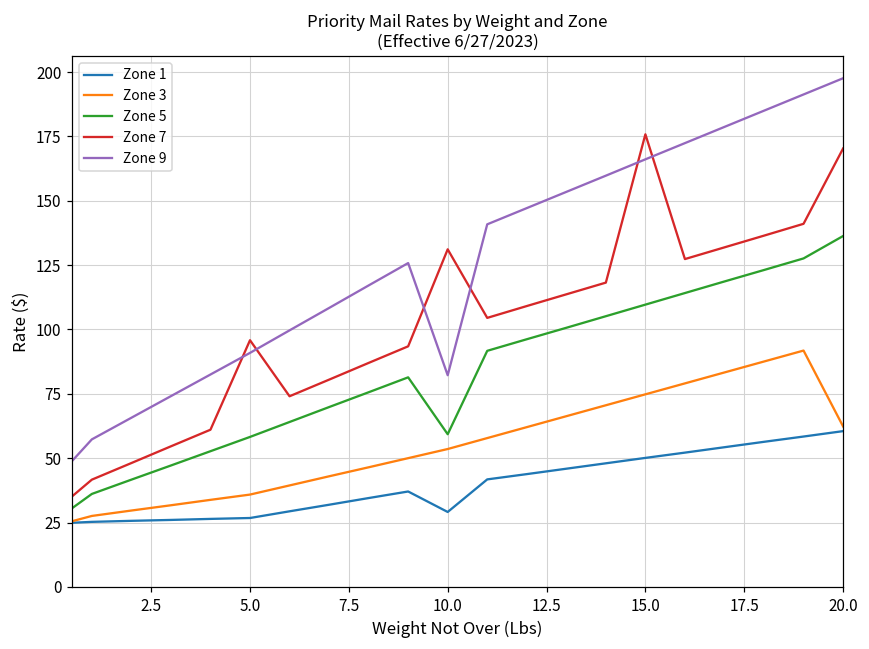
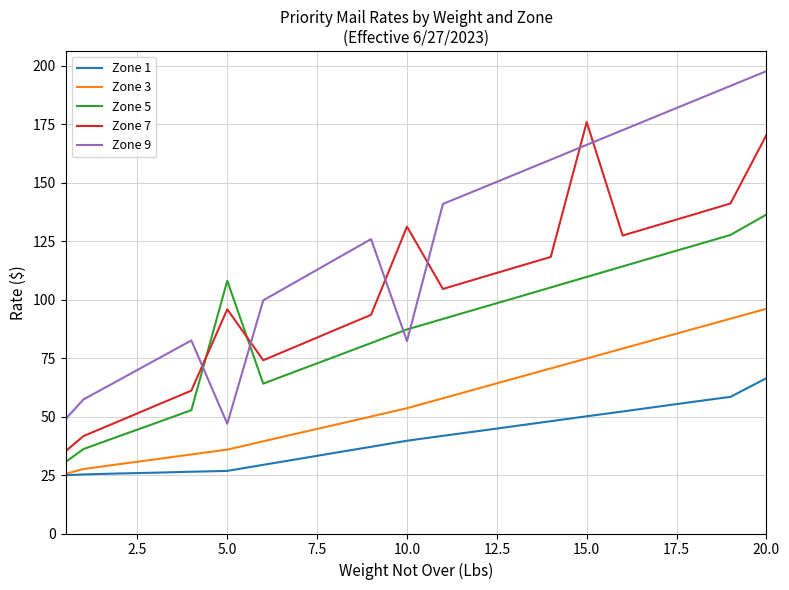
Zone 5, 5.0: 58 -> 108
Zone 9, 5.0: 91 -> 47
Zone 1, 10.0: 29 -> 40
Zone 5, 10.0: 59 -> 87
Zone 1, 20.0: 61 -> 66
Zone 3, 20.0: 62 -> 96
